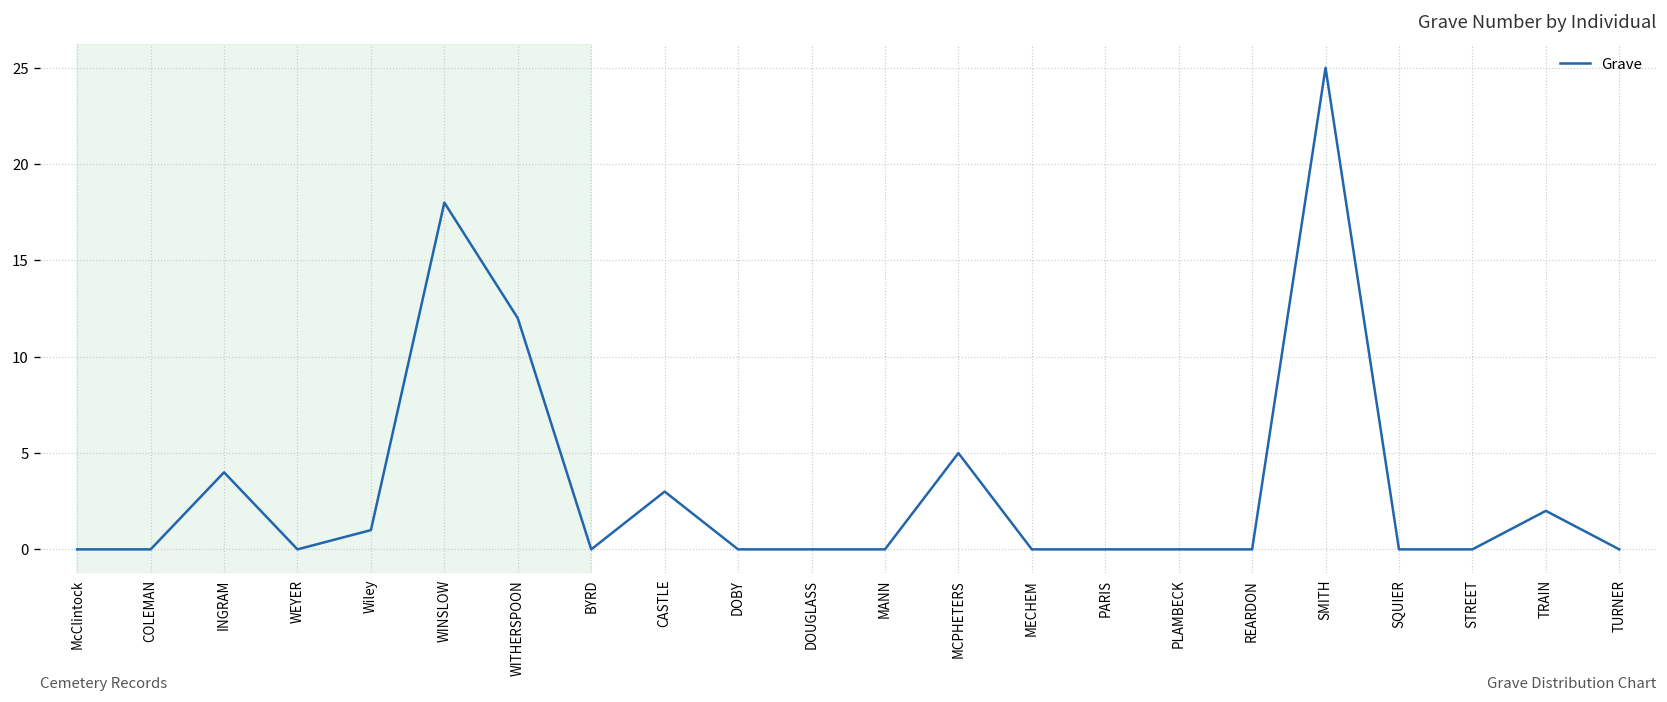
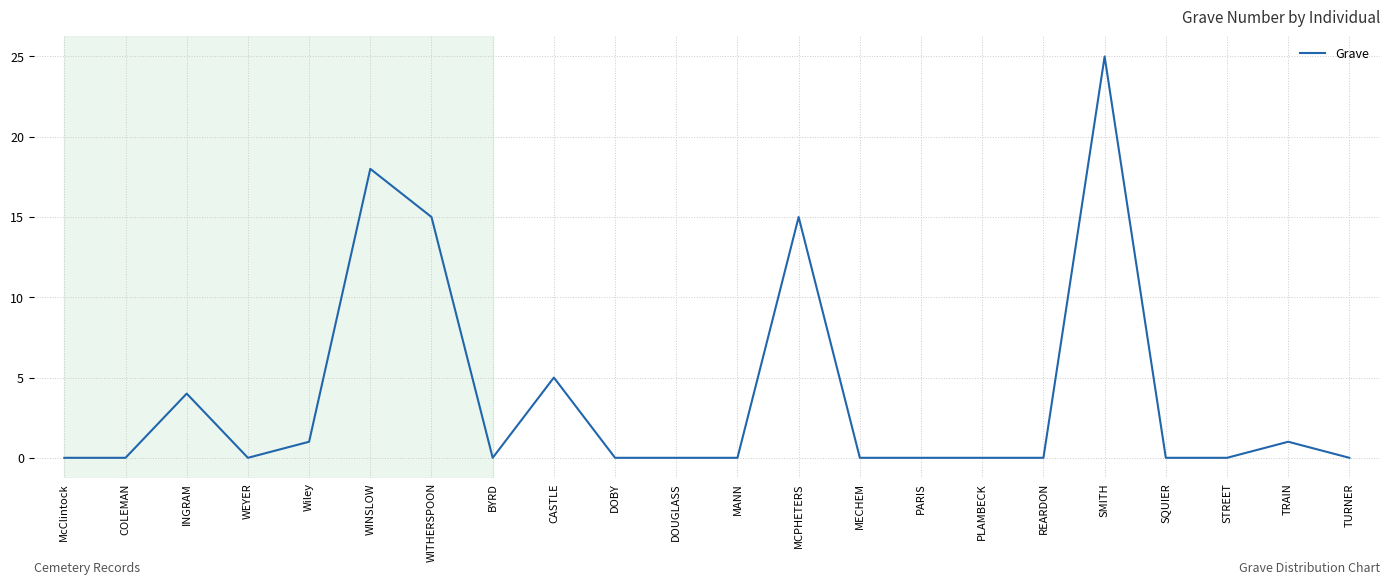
WITHERSPOON: 12 -> 15
CASTLE: 3 -> 5
MCPHETERS: 5 -> 15
TRAIN: 2 -> 1
